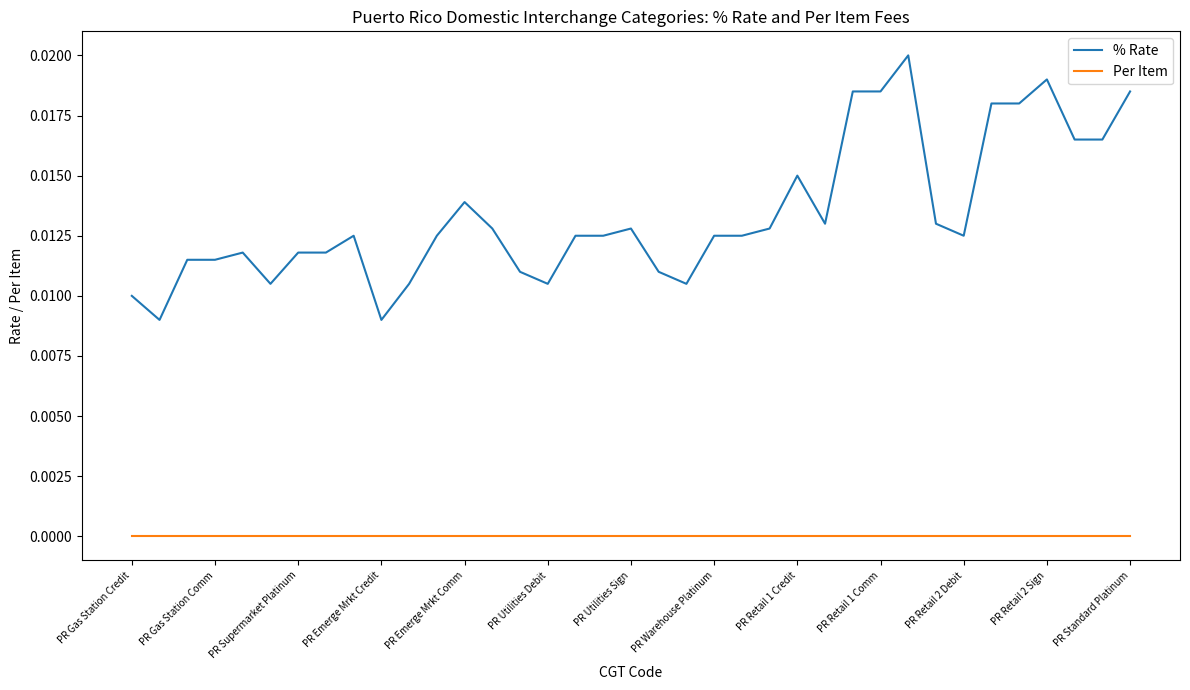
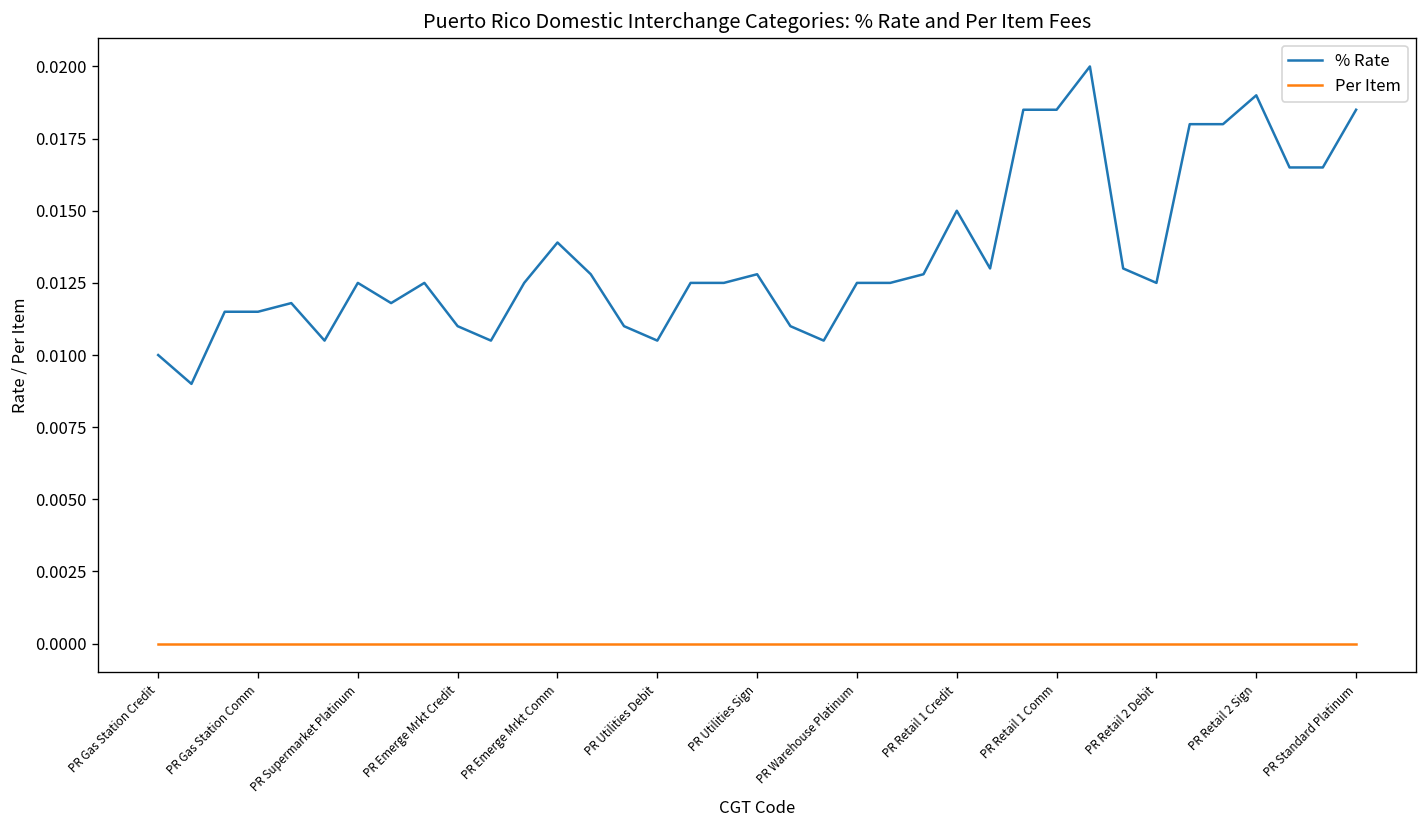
% Rate, PR Supermarket Platinum: 0.0118 -> 0.0125
% Rate, PR Emerge Mrkt Credit: 0.009 -> 0.011
